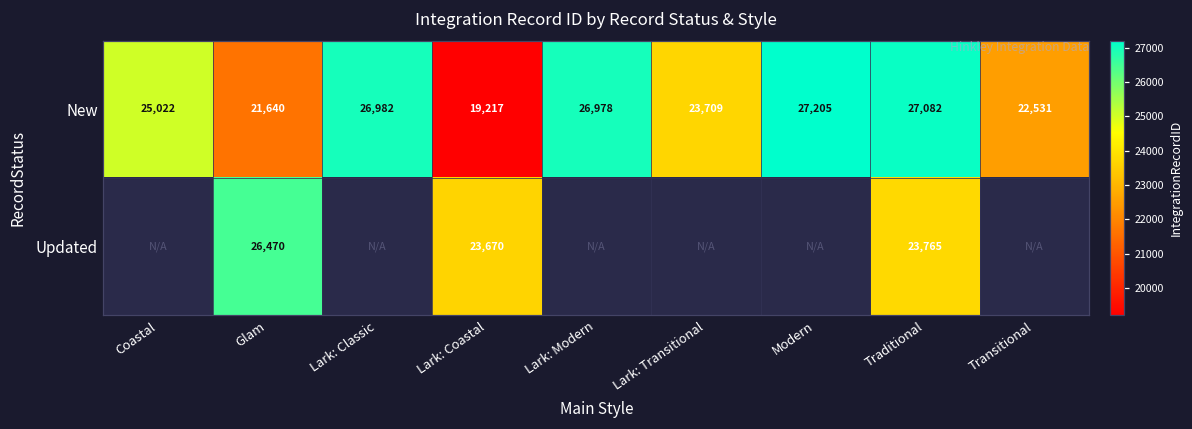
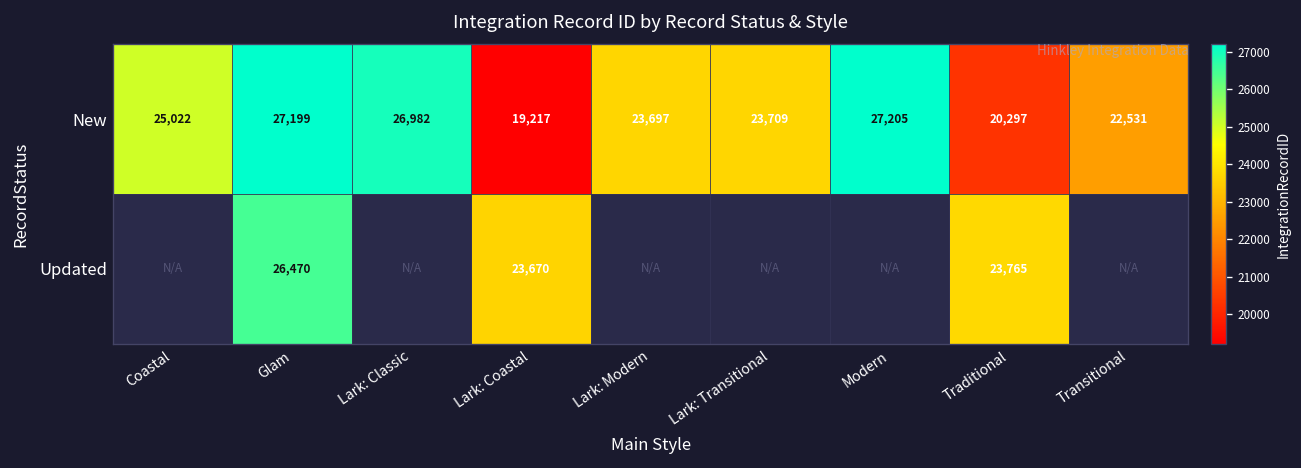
New, Glam: 21,640 -> 27,199
New, Lark: Modern: 26,978 -> 23,697
New, Traditional: 27,082 -> 20,297
